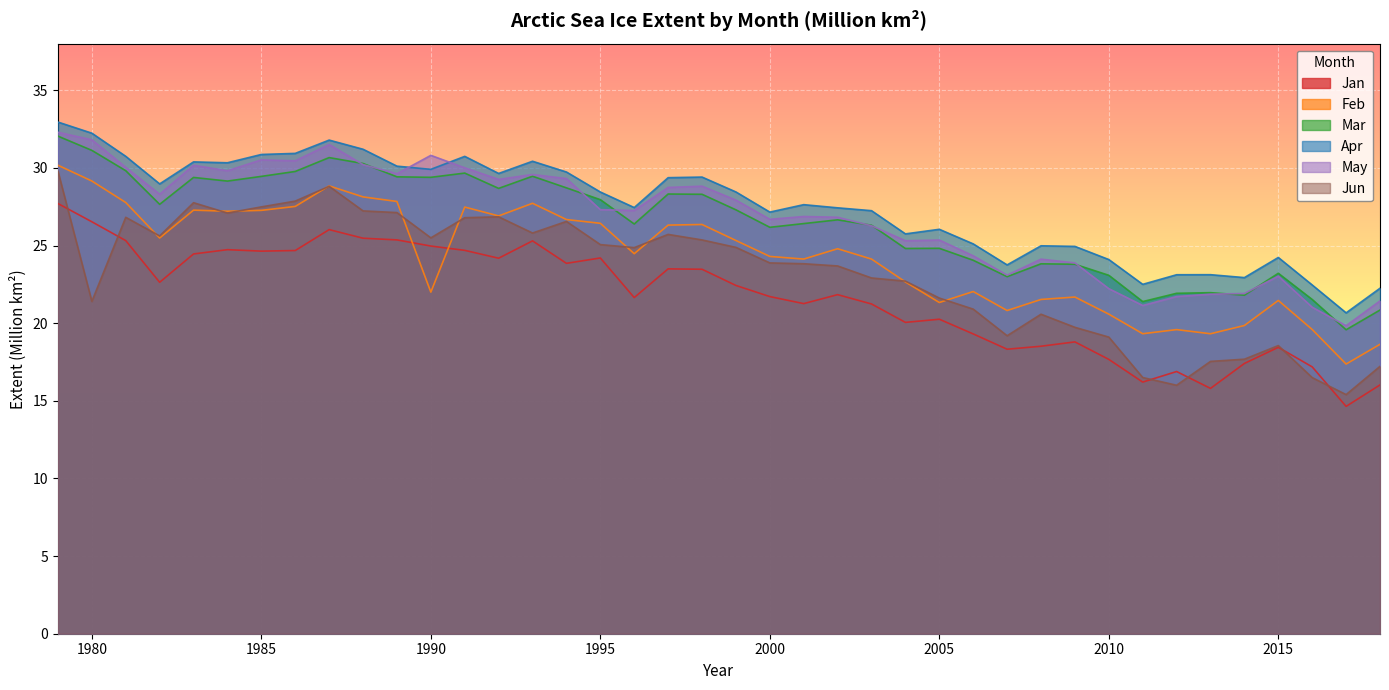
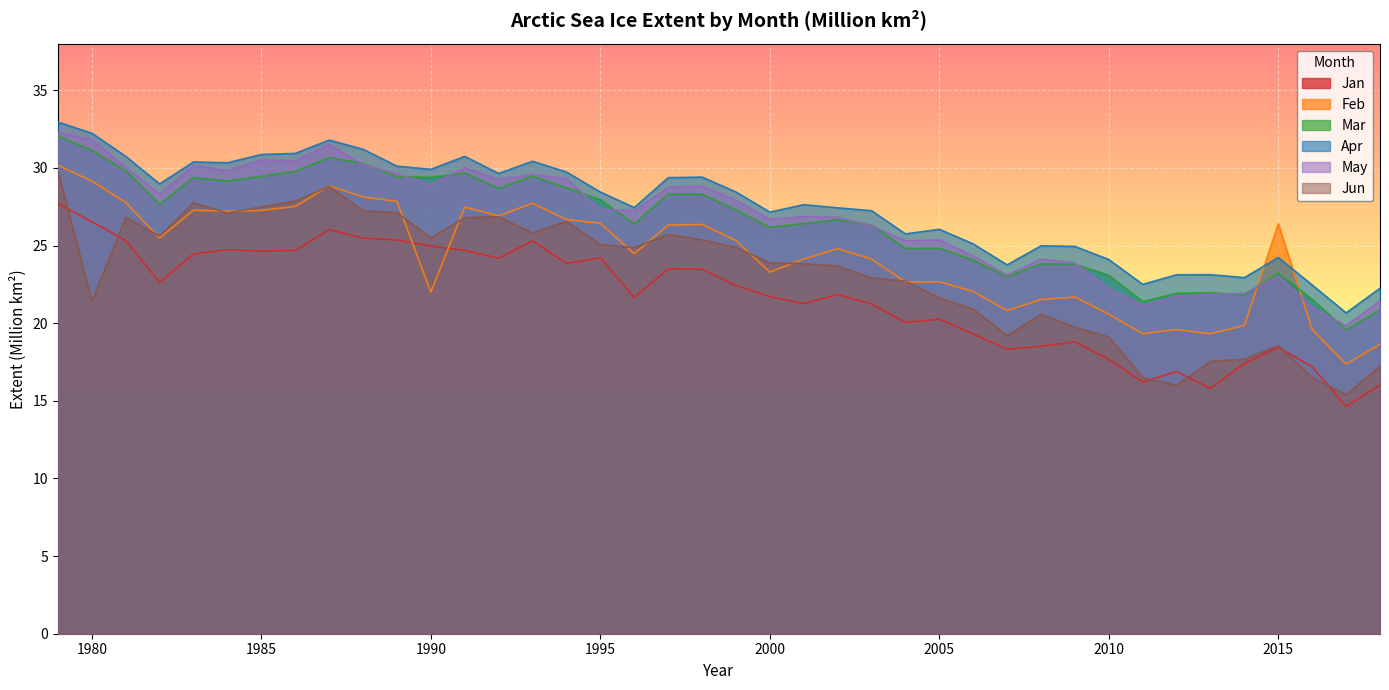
May, 1990: 30.8 -> 28.9
Feb, 2000: 24.3 -> 23.3
Feb, 2005: 21.3 -> 22.7
Feb, 2015: 21.5 -> 26.4
